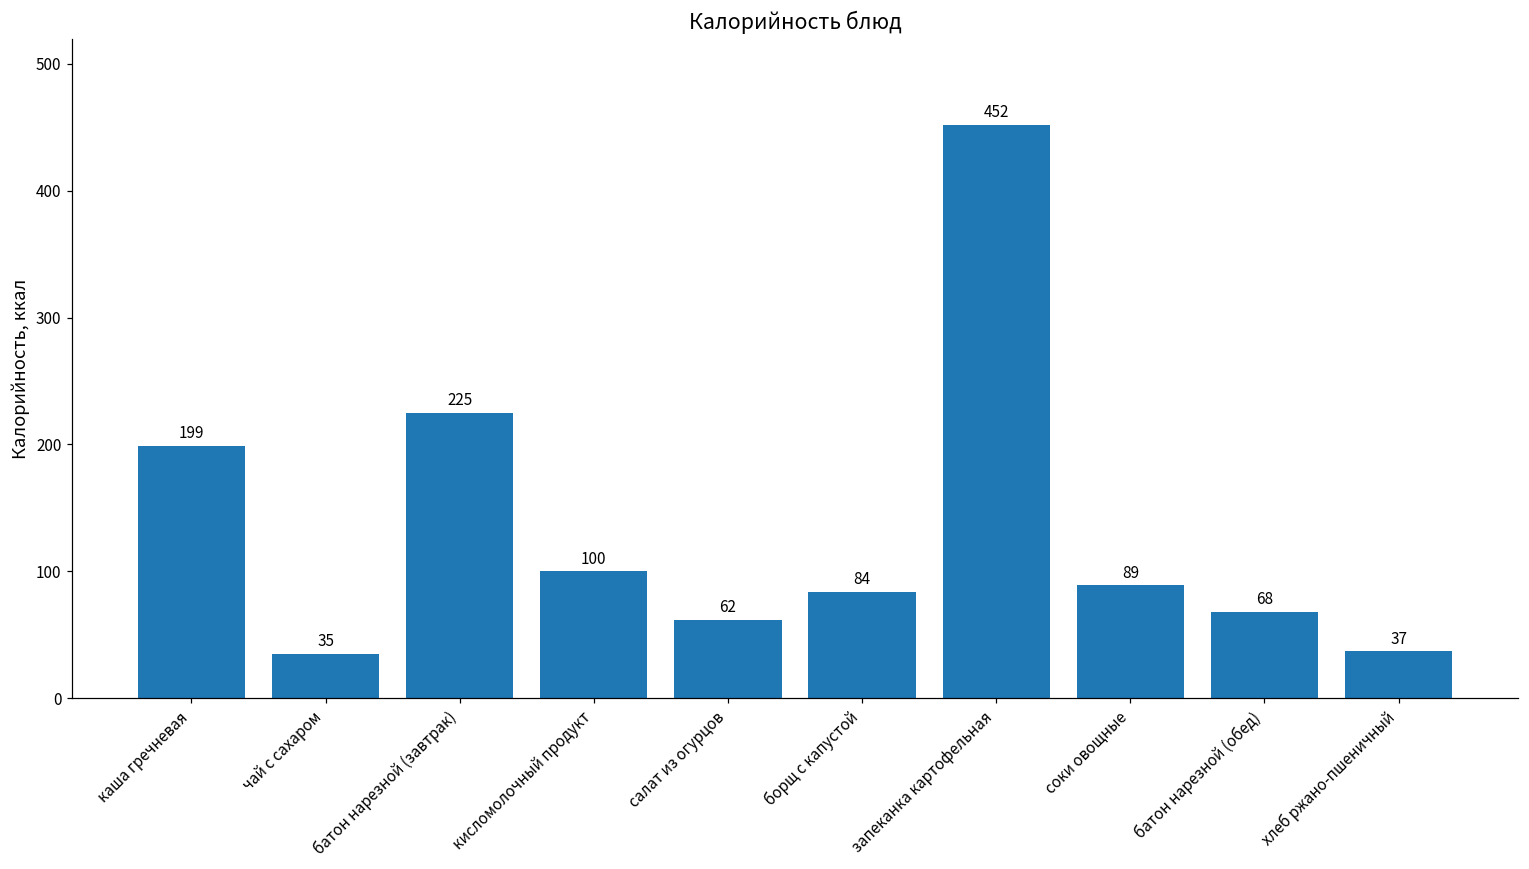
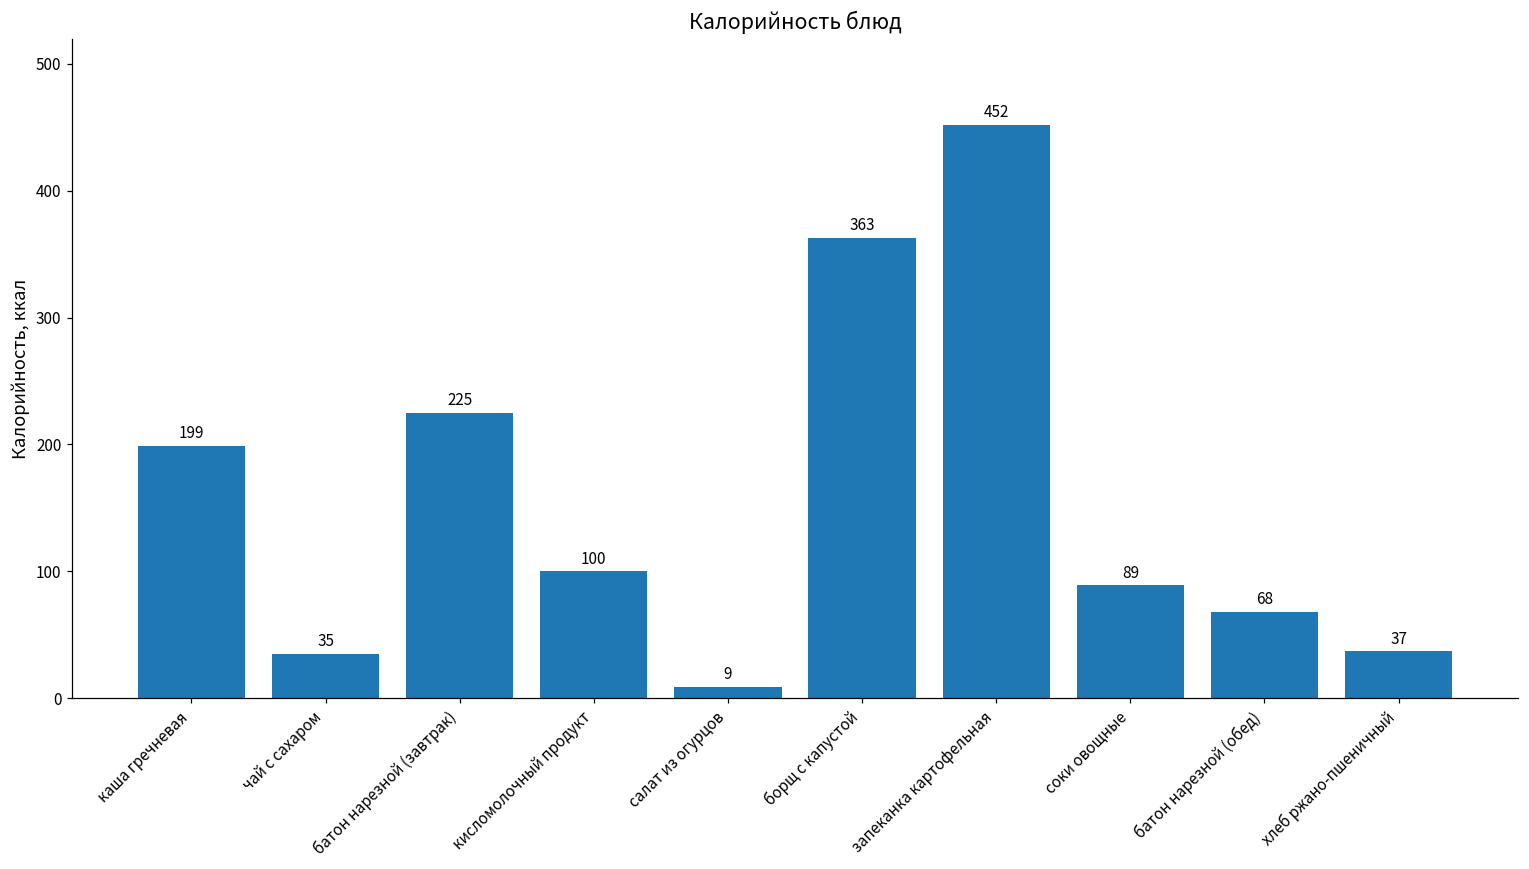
салат из огурцов: 62 -> 9
борщ с капустой: 84 -> 363
